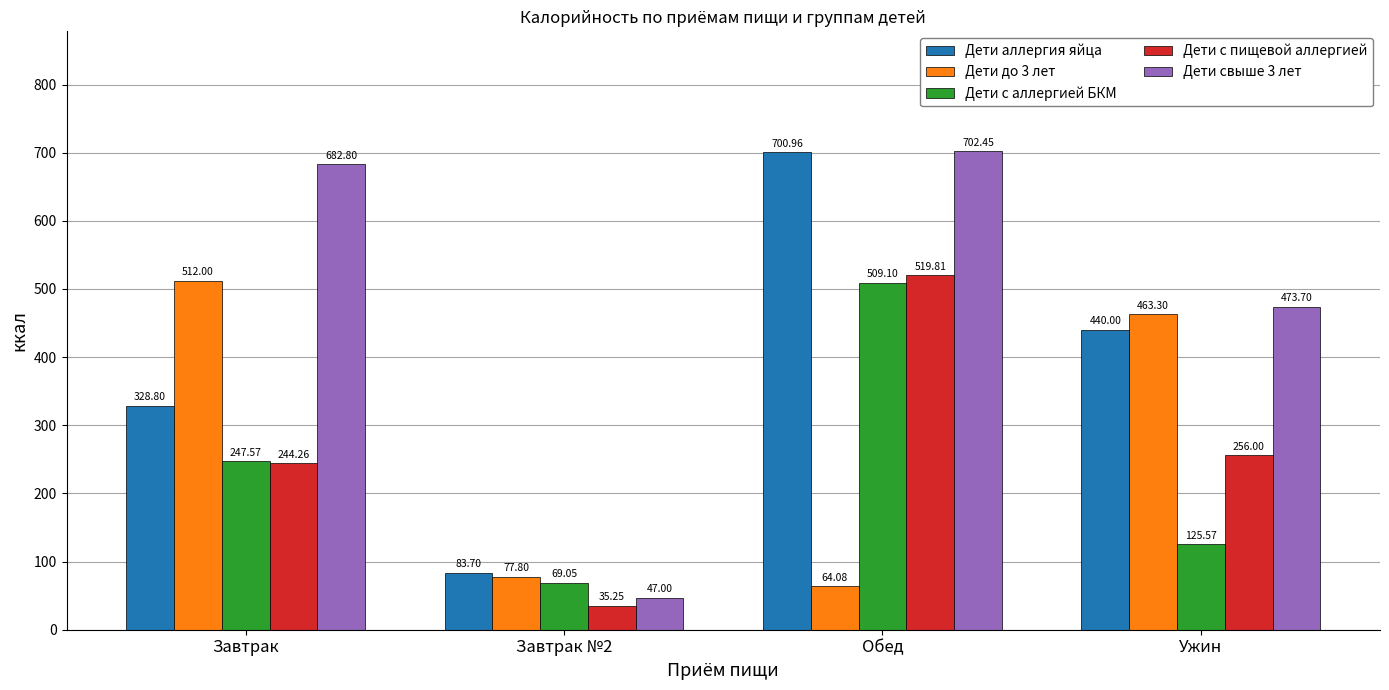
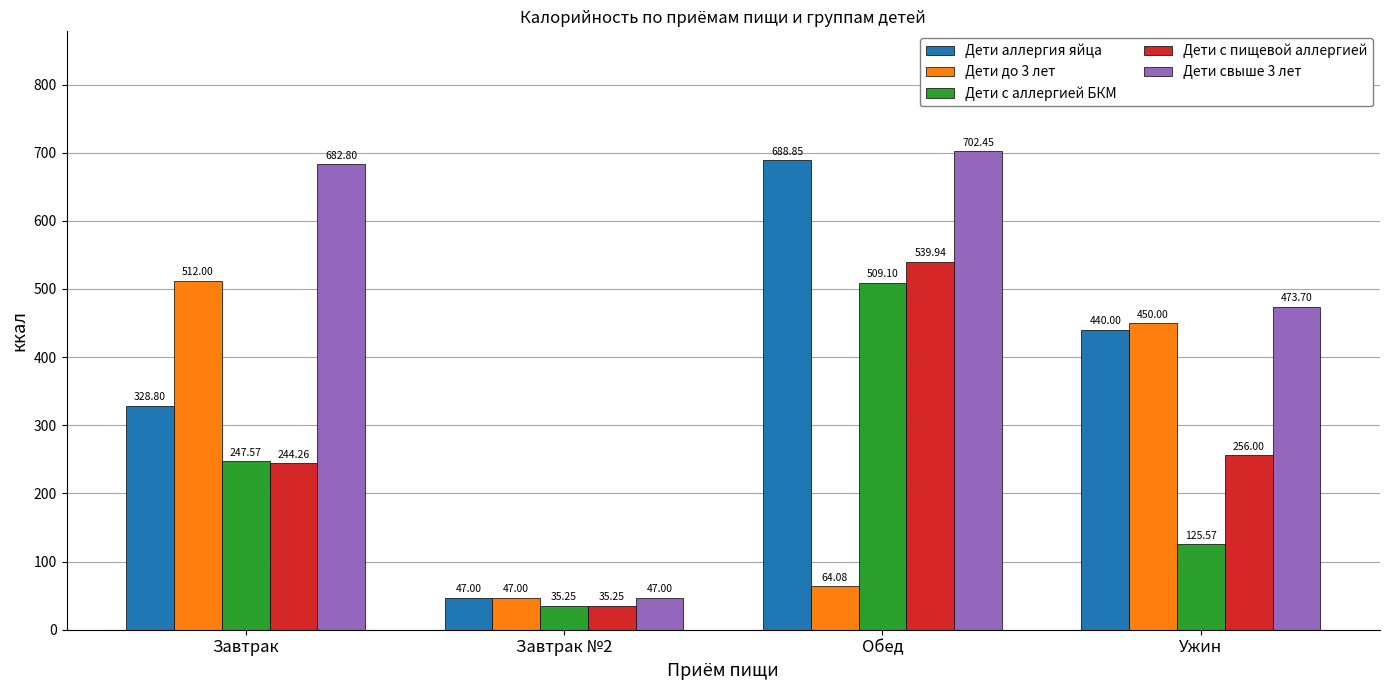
Дети аллергия яйца, Завтрак №2: 83.70 -> 47.00
Дети до 3 лет, Завтрак №2: 77.80 -> 47.00
Дети с аллергией БКМ, Завтрак №2: 69.05 -> 35.25
Дети аллергия яйца, Обед: 700.96 -> 688.85
Дети с пищевой аллергией, Обед: 519.81 -> 539.94
Дети до 3 лет, Ужин: 463.30 -> 450.00
